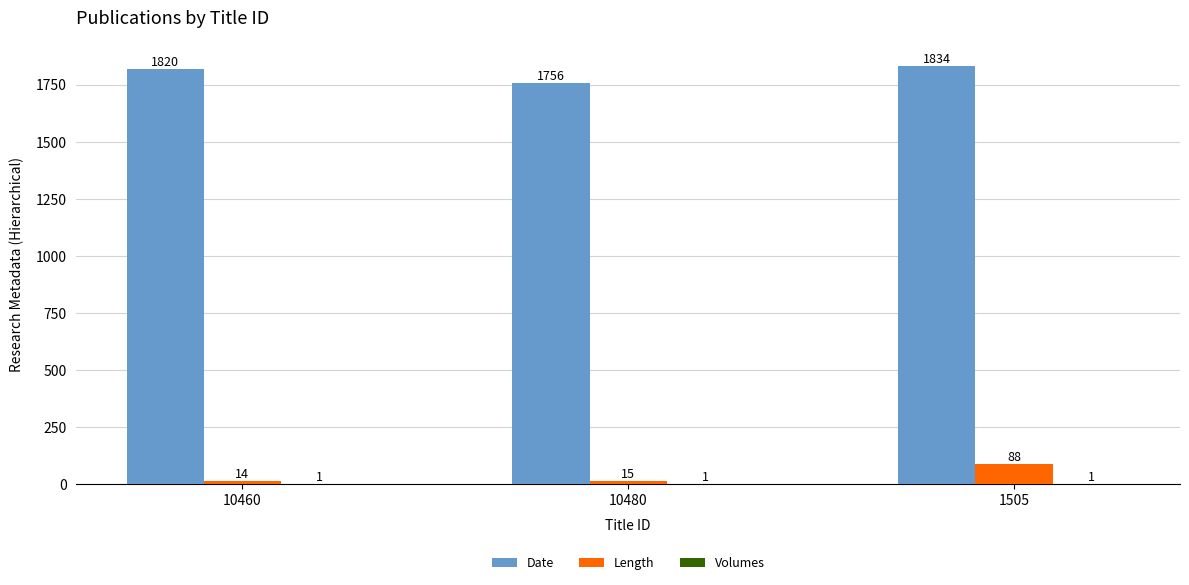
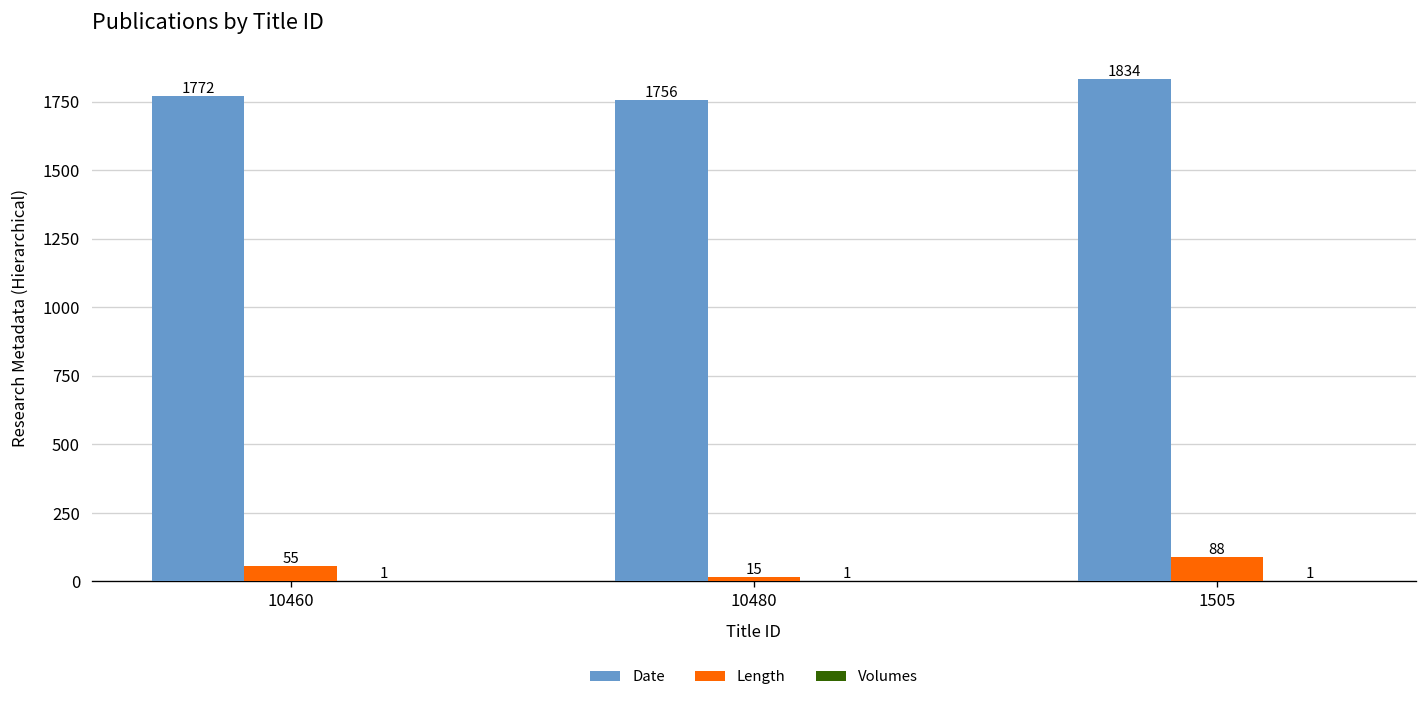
Date, 10460: 1820 -> 1772
Length, 10460: 14 -> 55
